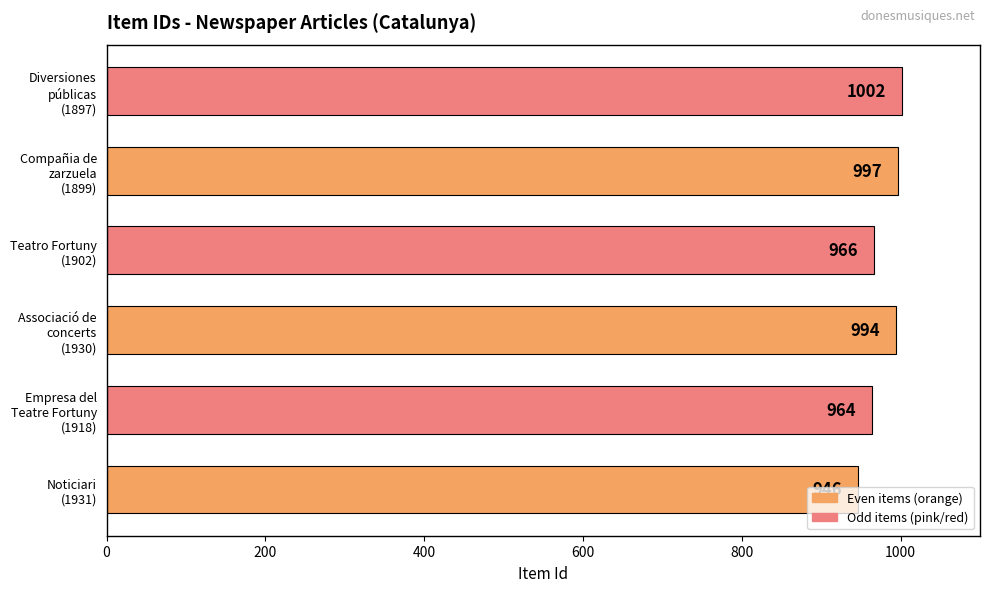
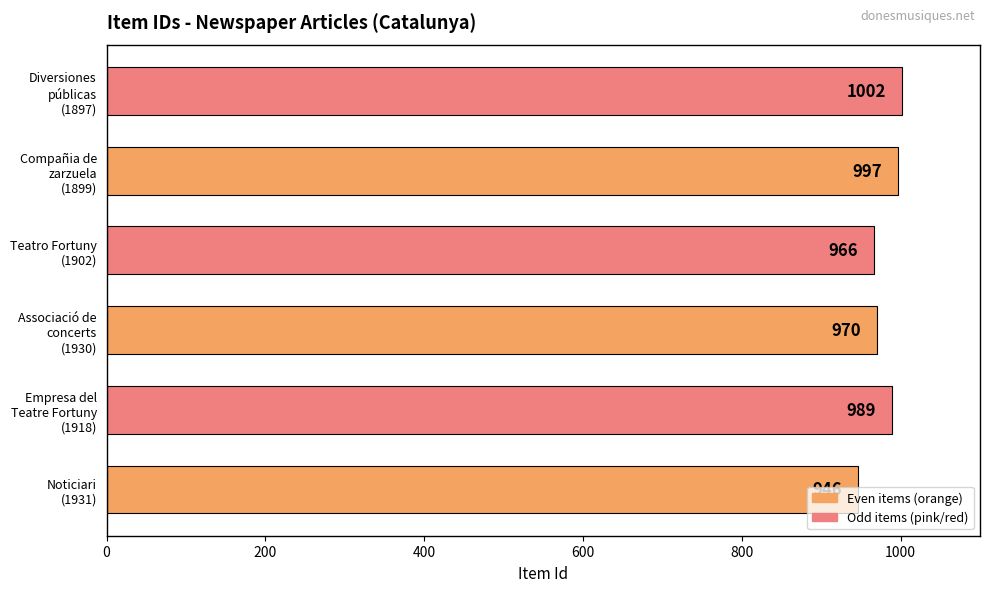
Associació de concerts (1930): 994 -> 970
Empresa del Teatre Fortuny (1918): 964 -> 989
